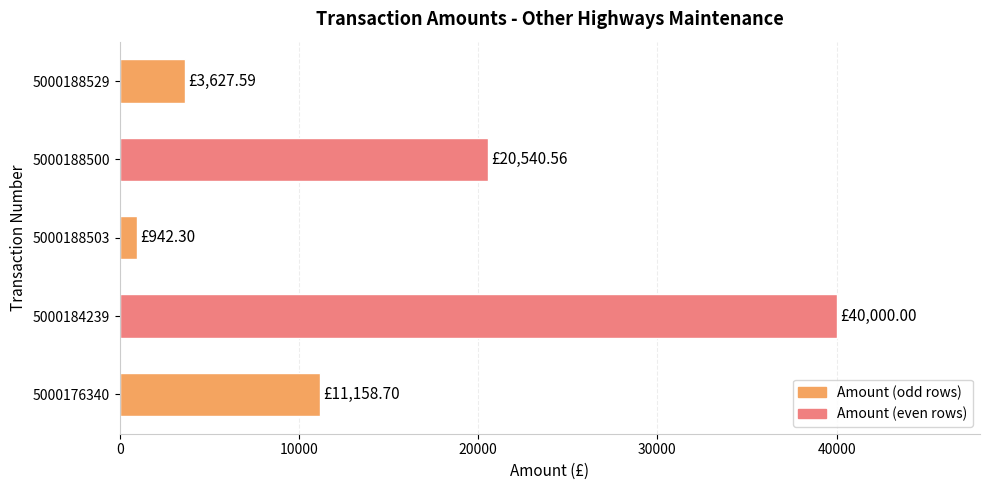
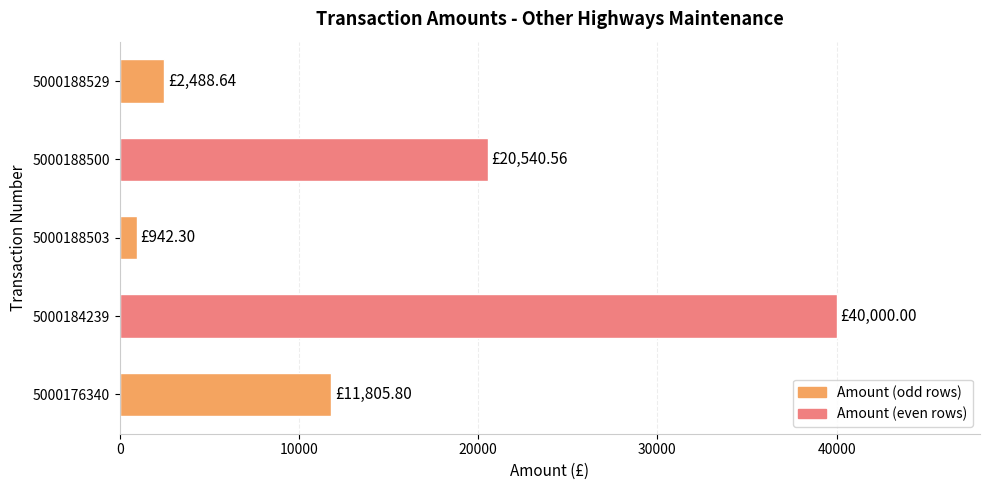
5000188529: £3,627.59 -> £2,488.64
5000176340: £11,158.70 -> £11,805.80
